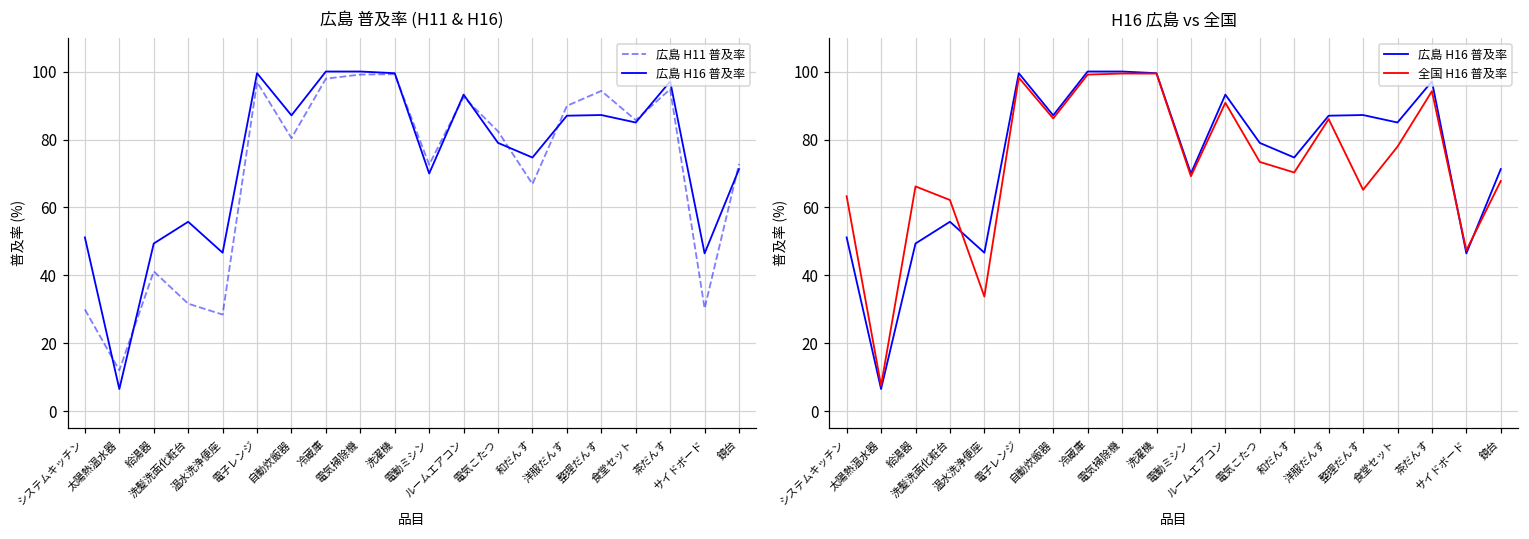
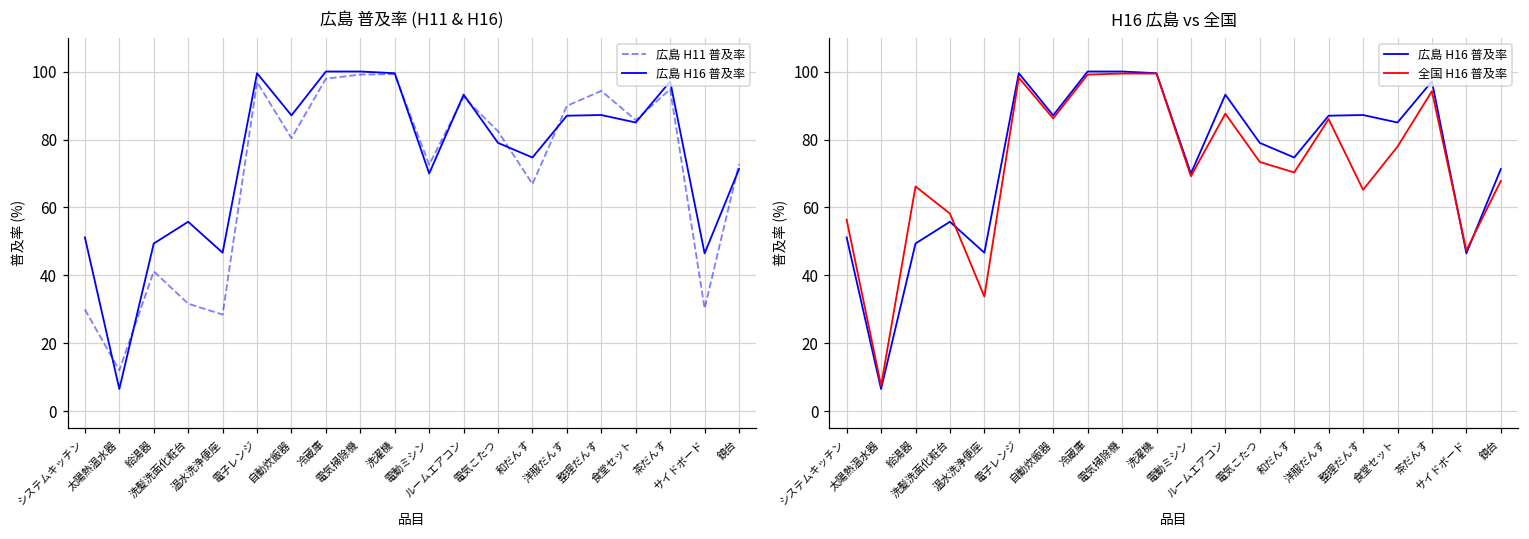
H16 広島 vs 全国, 全国 H16 普及率, システムキッチン: 63 -> 56
H16 広島 vs 全国, 全国 H16 普及率, 洗髪洗面化粧台: 62 -> 58
H16 広島 vs 全国, 全国 H16 普及率, ルームエアコン: 91 -> 88
